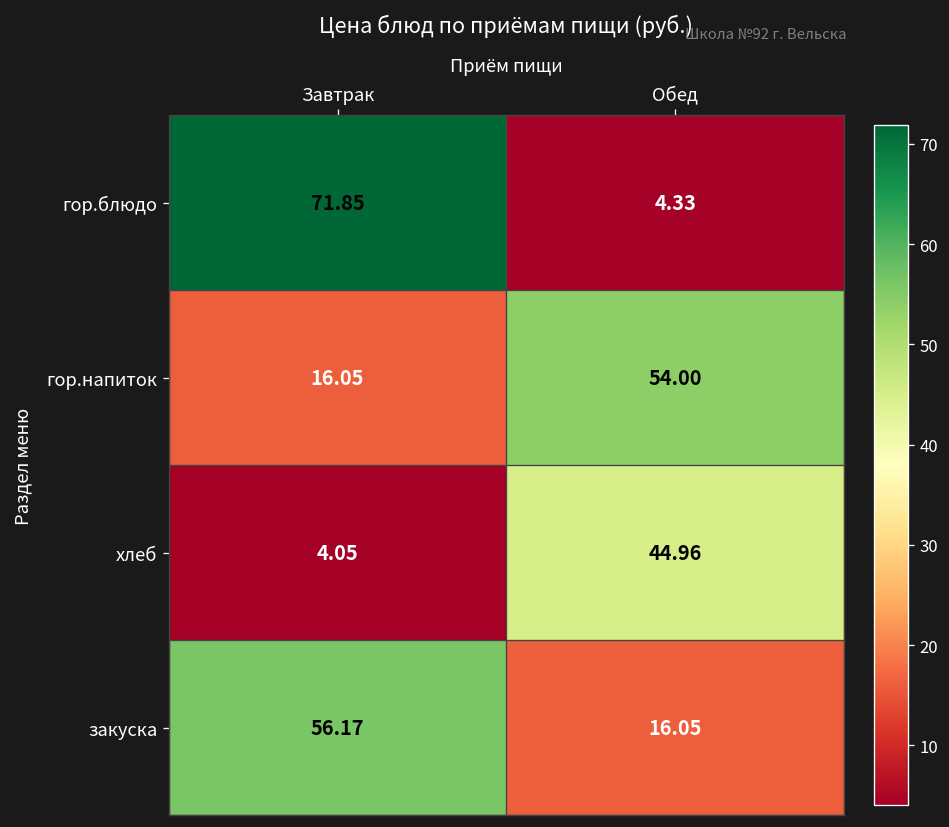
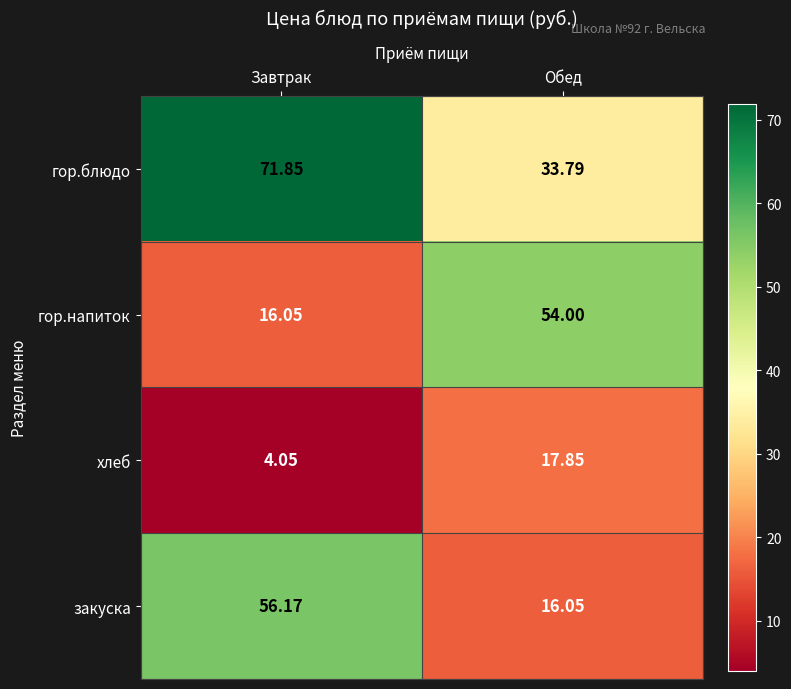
гор.блюдо, Обед: 4.33 -> 33.79
хлеб, Обед: 44.96 -> 17.85
